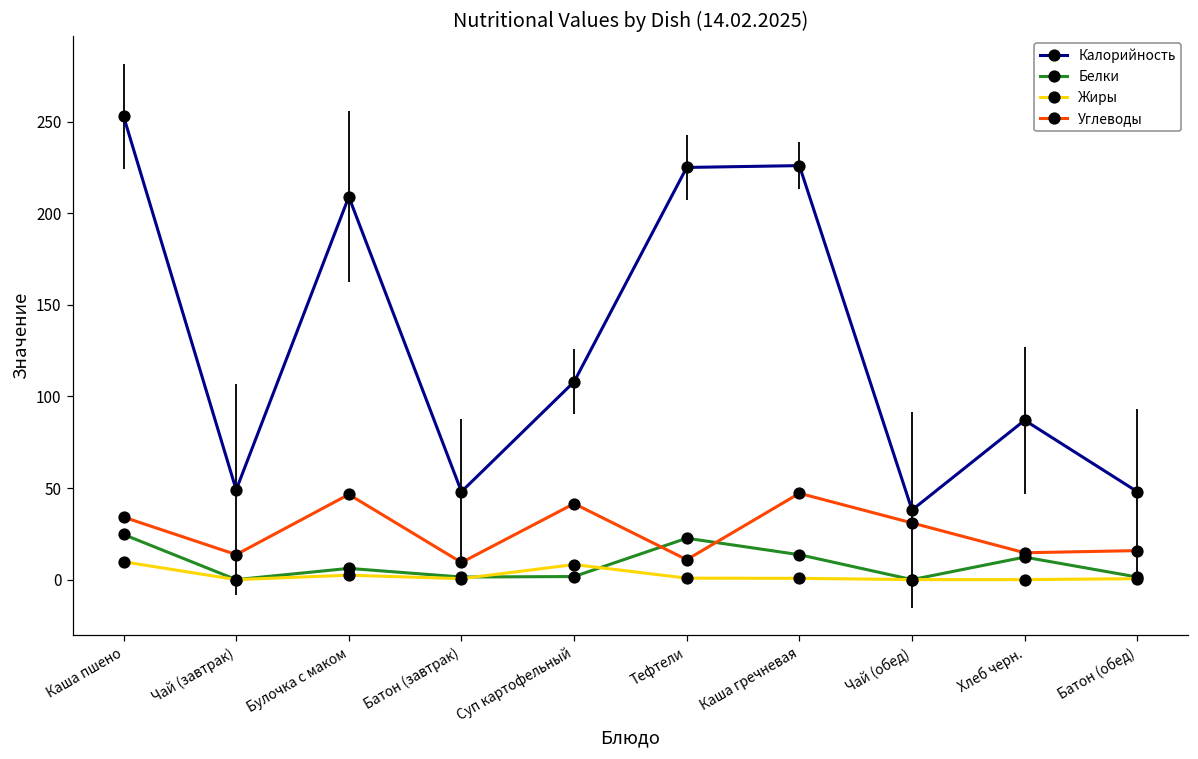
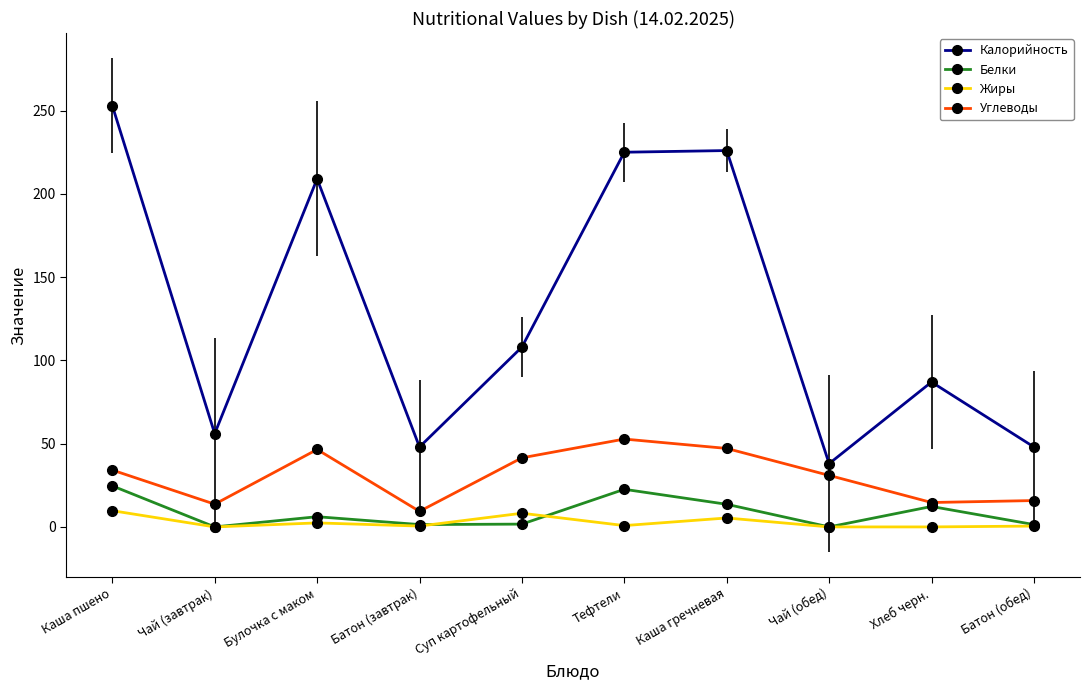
Калорийность, Чай (завтрак): 49 -> 56
Углеводы, Тефтели: 11 -> 53
Жиры, Каша гречневая: 1 -> 5
